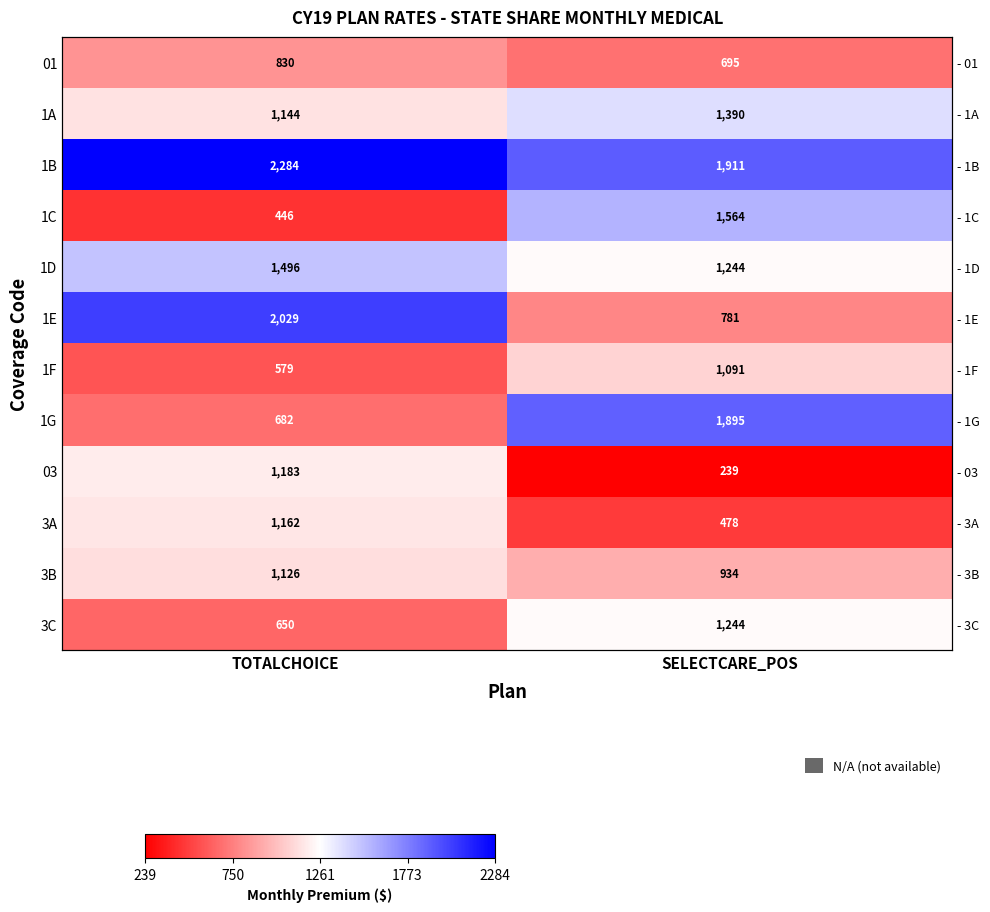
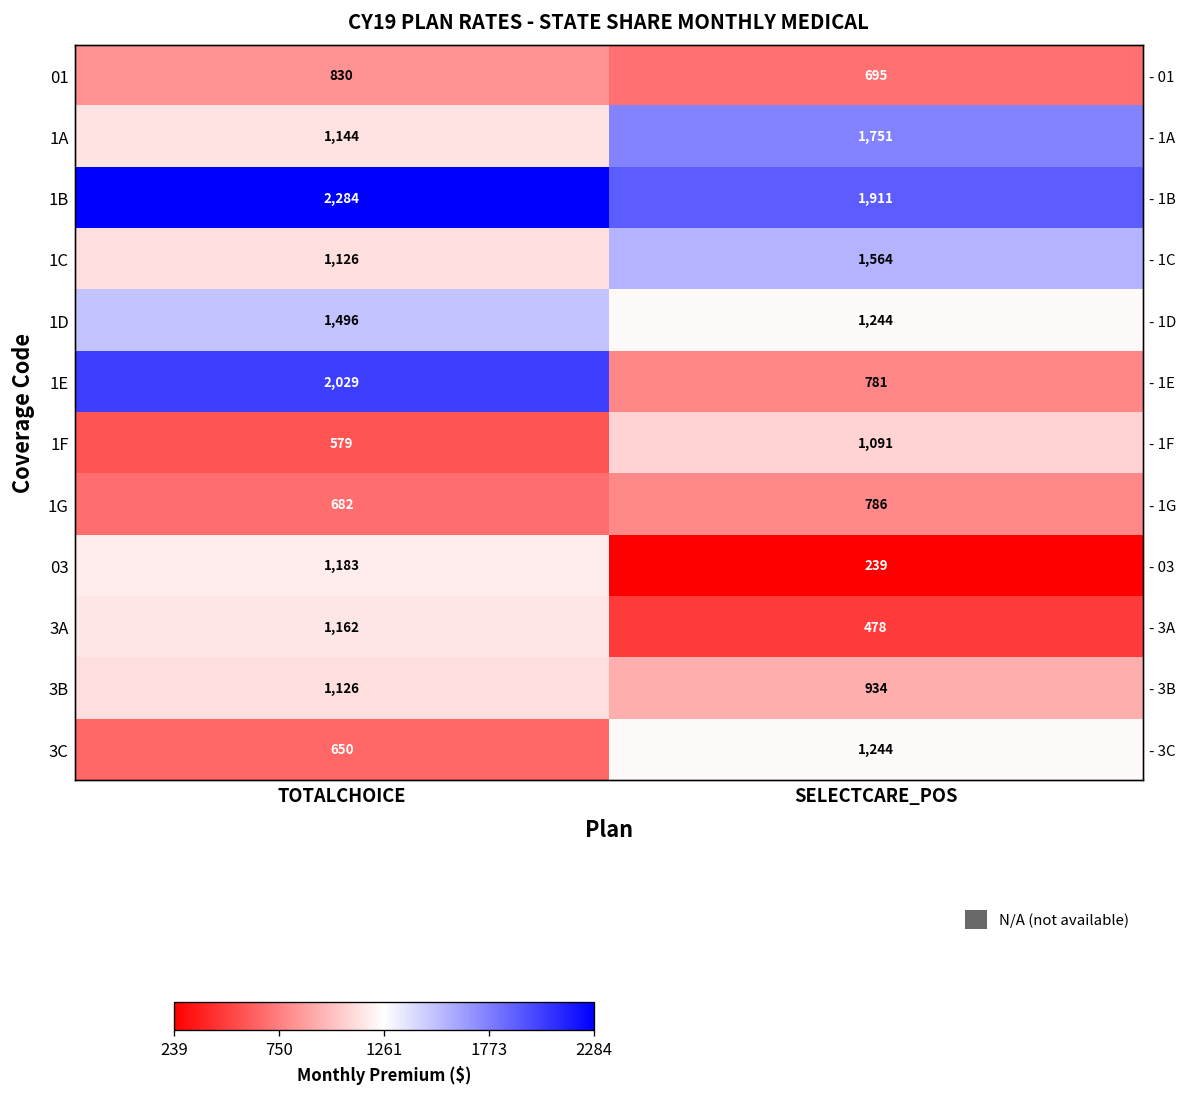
1A, SELECTCARE_POS: 1,390 -> 1,751
1C, TOTALCHOICE: 446 -> 1,126
1G, SELECTCARE_POS: 1,895 -> 786
